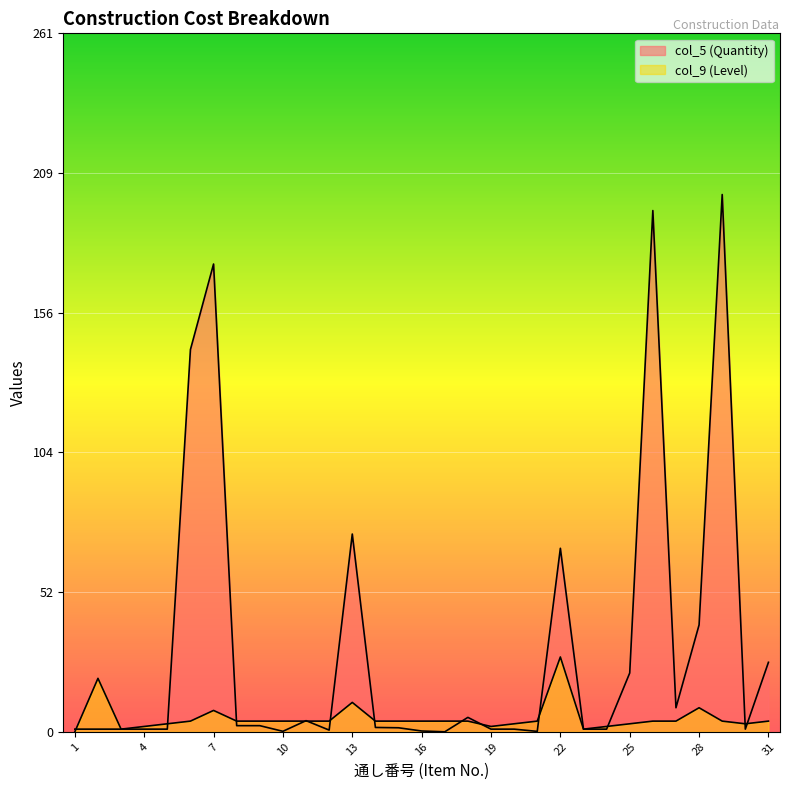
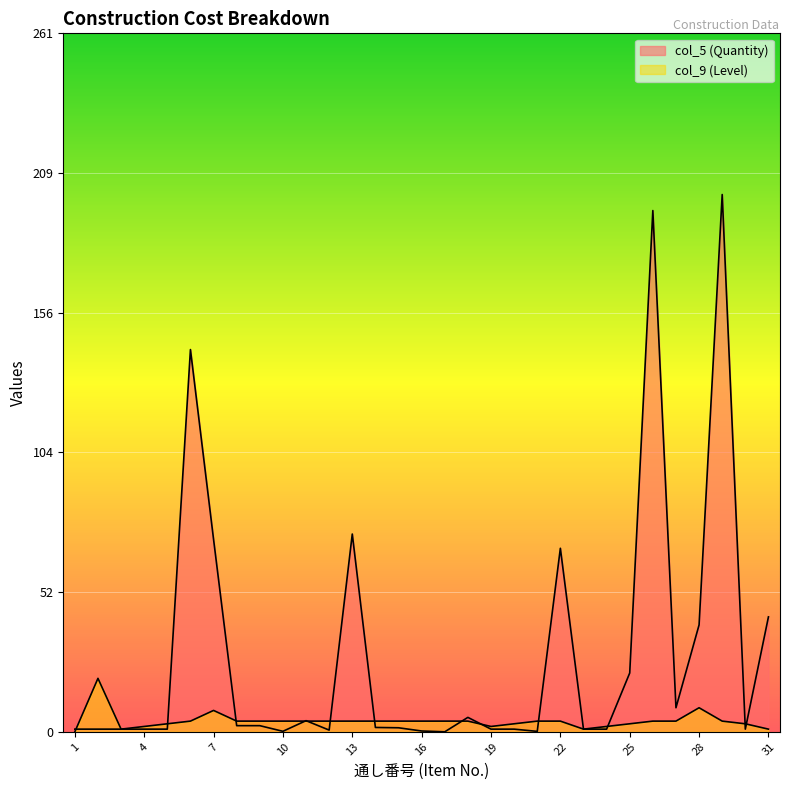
col_5 (Quantity), 7: 175 -> 72
col_9 (Level), 13: 11 -> 4
col_9 (Level), 22: 28 -> 4
col_5 (Quantity), 31: 26 -> 43
col_9 (Level), 31: 4 -> 1
